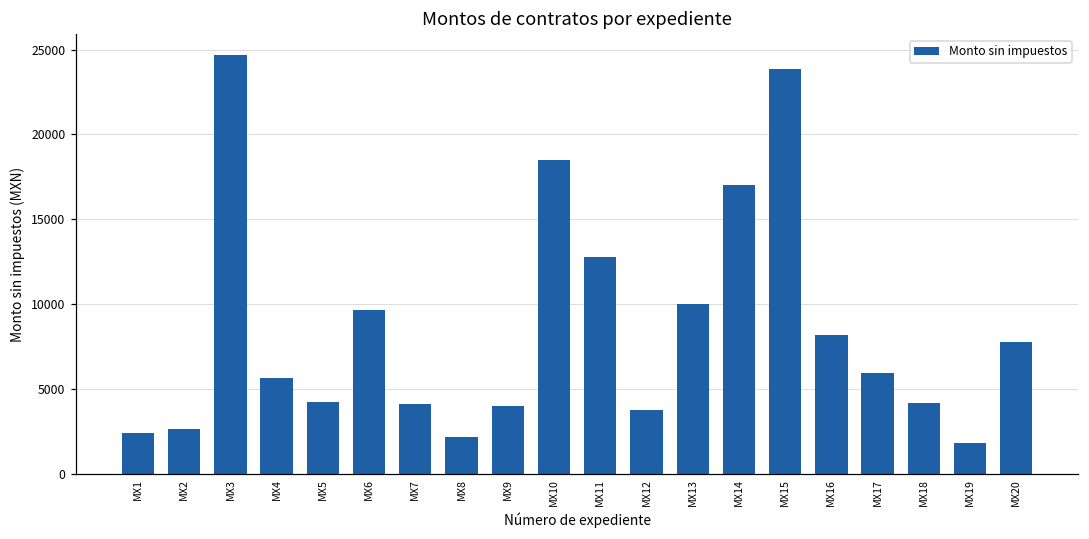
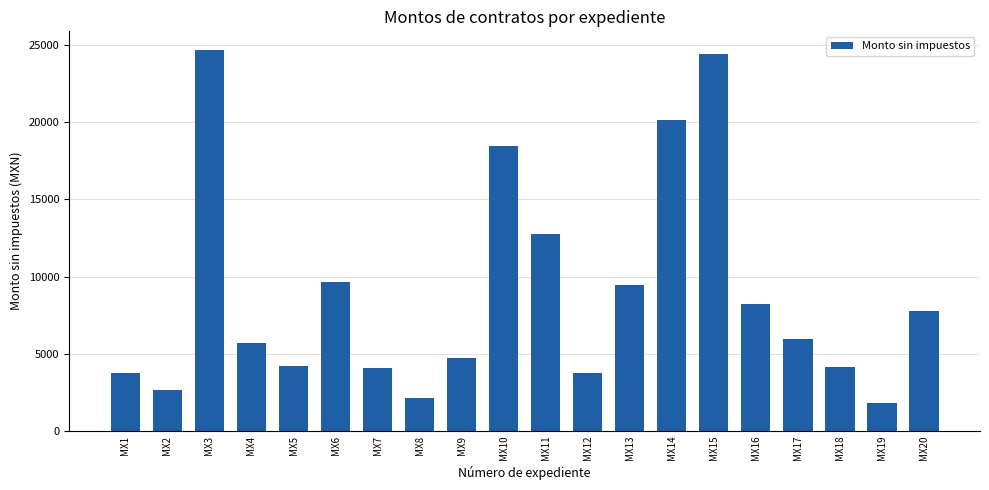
MX1: 2400 -> 3700
MX9: 4000 -> 4700
MX13: 10000 -> 9400
MX14: 17000 -> 20100
MX15: 23900 -> 24400
